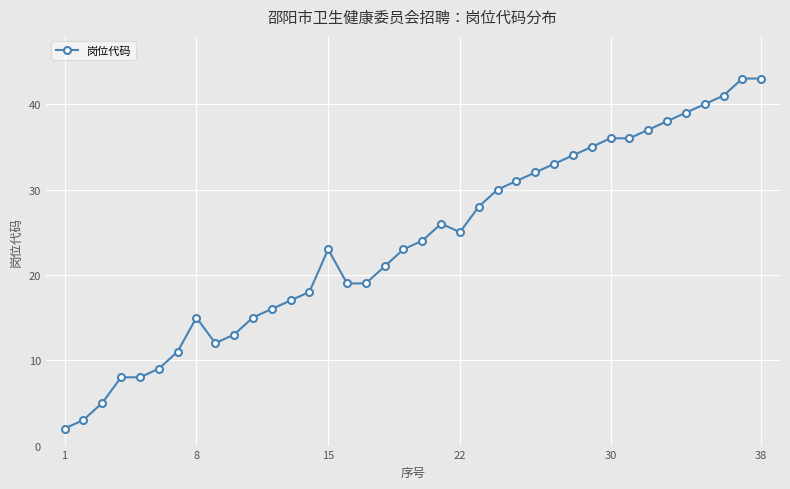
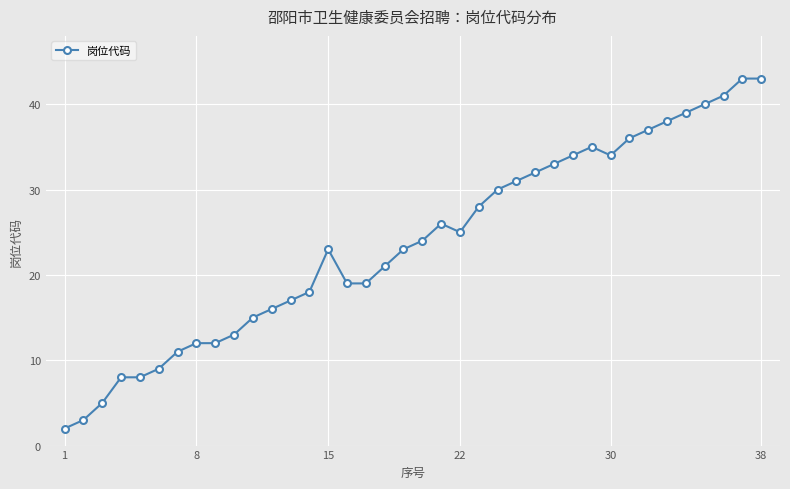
8: 15 -> 12
30: 36 -> 34
